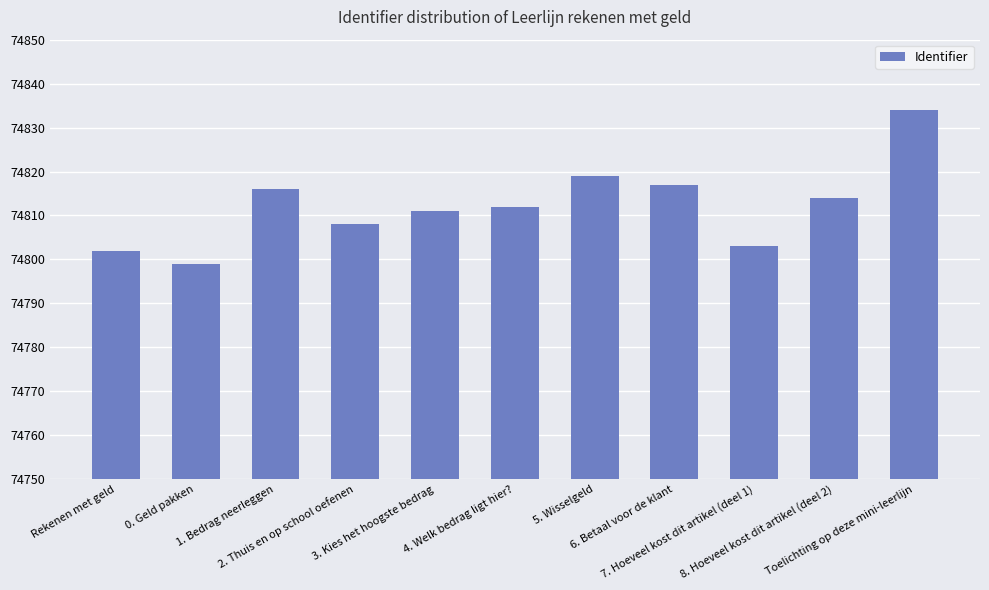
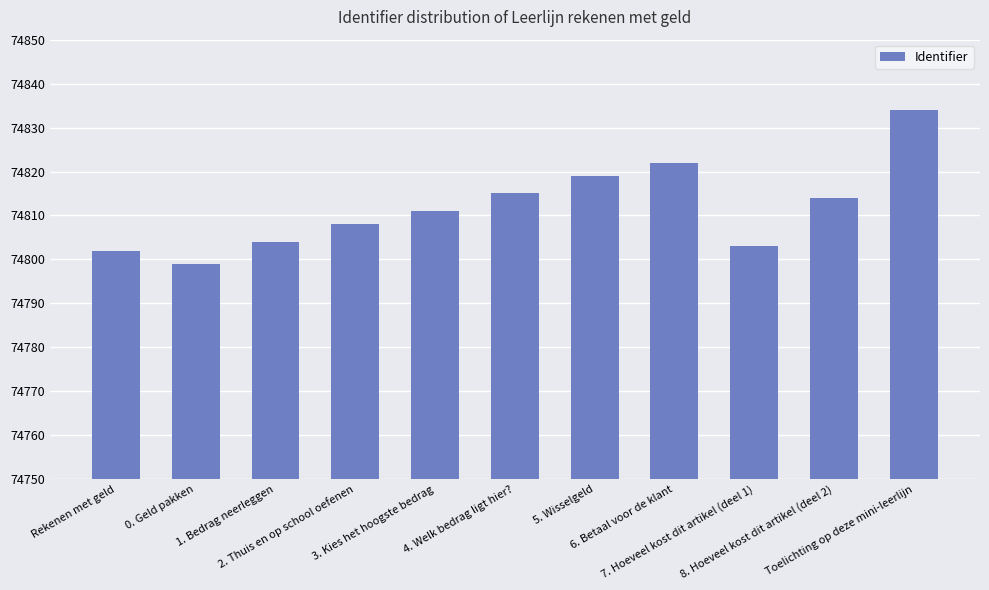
1. Bedrag neerleggen: 74816 -> 74804
4. Welk bedrag ligt hier?: 74812 -> 74815
6. Betaal voor de klant: 74817 -> 74822
